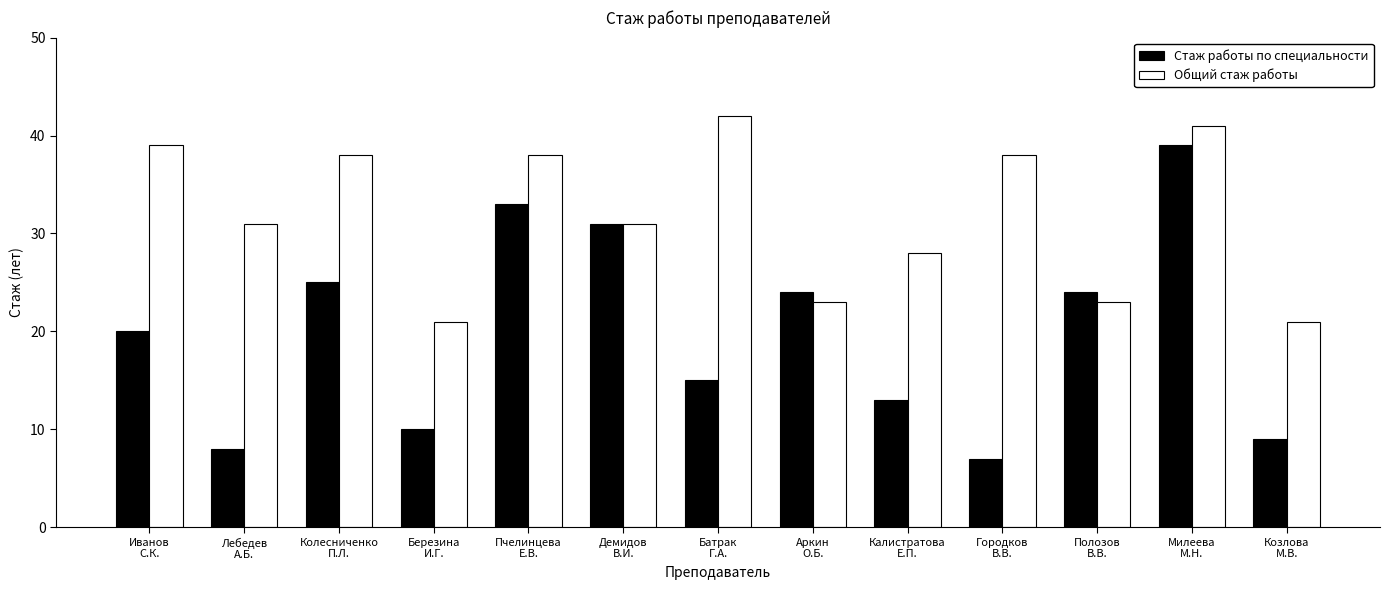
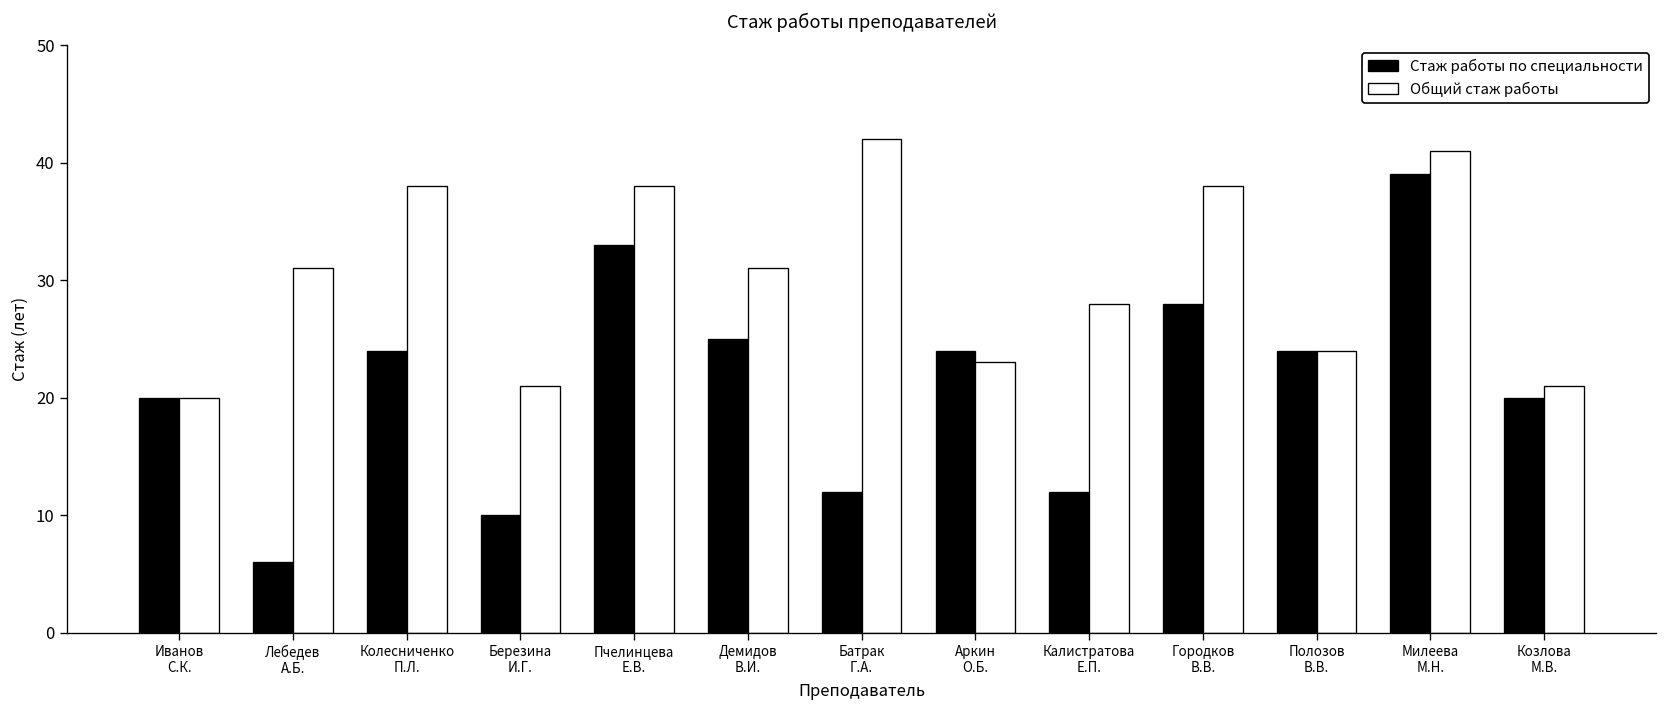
Общий стаж работы, Иванов С.К.: 39 -> 20
Стаж работы по специальности, Лебедев А.Б.: 8 -> 6
Стаж работы по специальности, Колесниченко П.Л.: 25 -> 24
Стаж работы по специальности, Демидов В.И.: 31 -> 25
Стаж работы по специальности, Батрак Г.А.: 15 -> 12
Стаж работы по специальности, Калистратова Е.П.: 13 -> 12
Стаж работы по специальности, Городков В.В.: 7 -> 28
Общий стаж работы, Полозов В.В.: 23 -> 24
Стаж работы по специальности, Козлова М.В.: 9 -> 20
